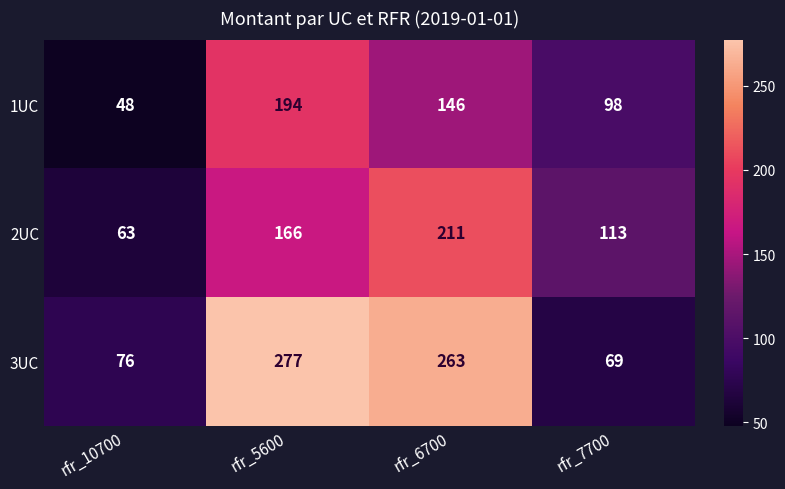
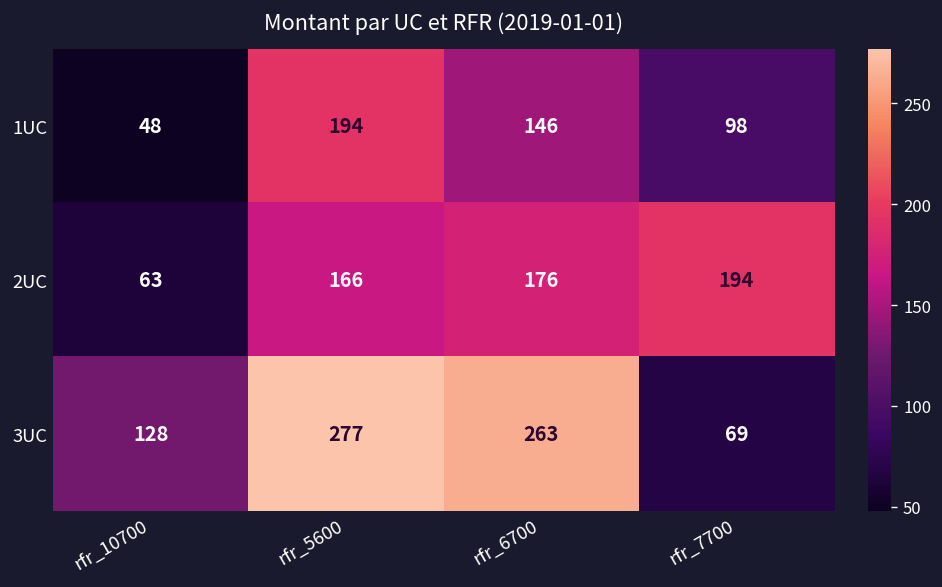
2UC, rfr_6700: 211 -> 176
2UC, rfr_7700: 113 -> 194
3UC, rfr_10700: 76 -> 128
